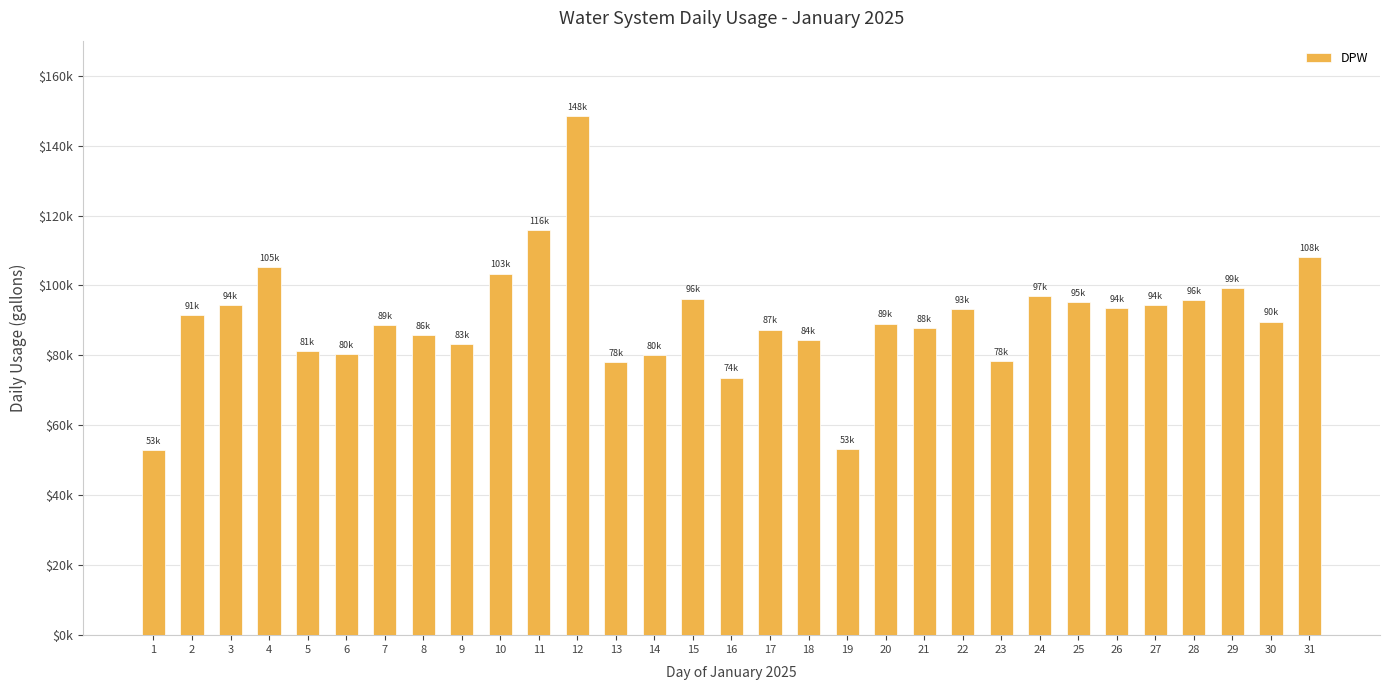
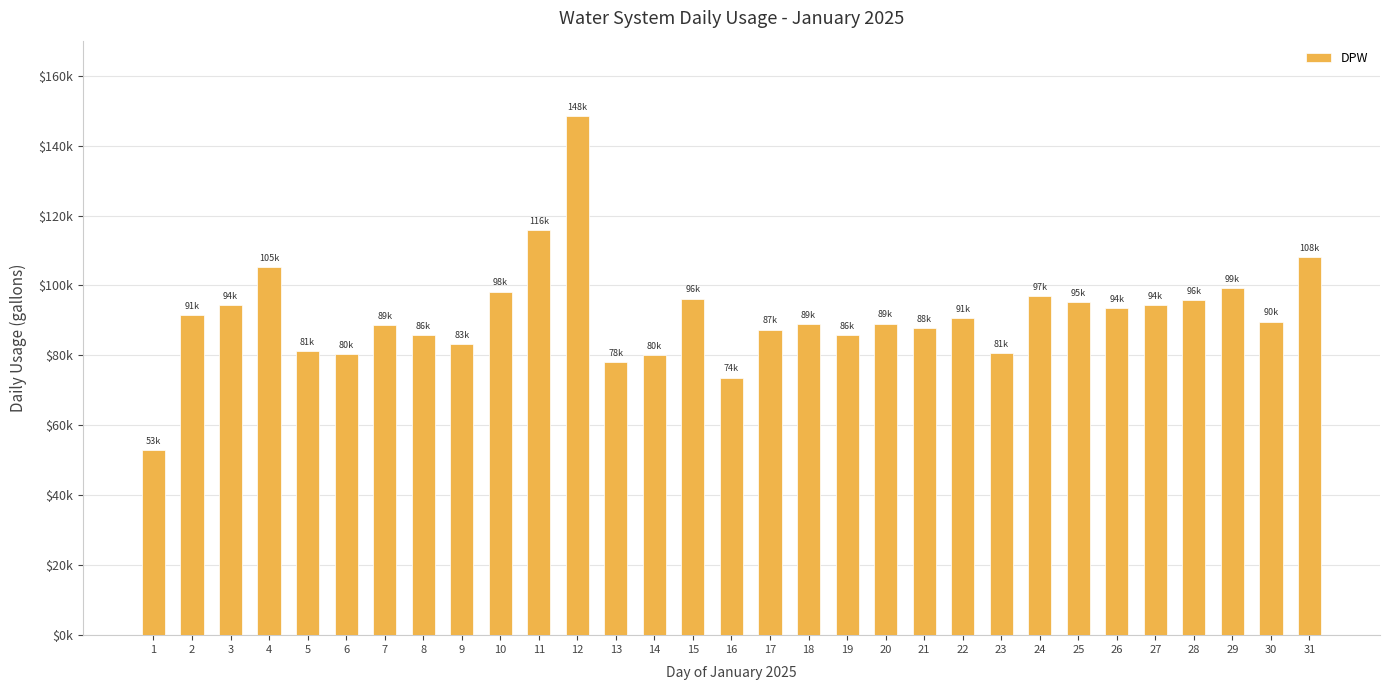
10: 103k -> 98k
18: 84k -> 89k
19: 53k -> 86k
22: 93k -> 91k
23: 78k -> 81k
